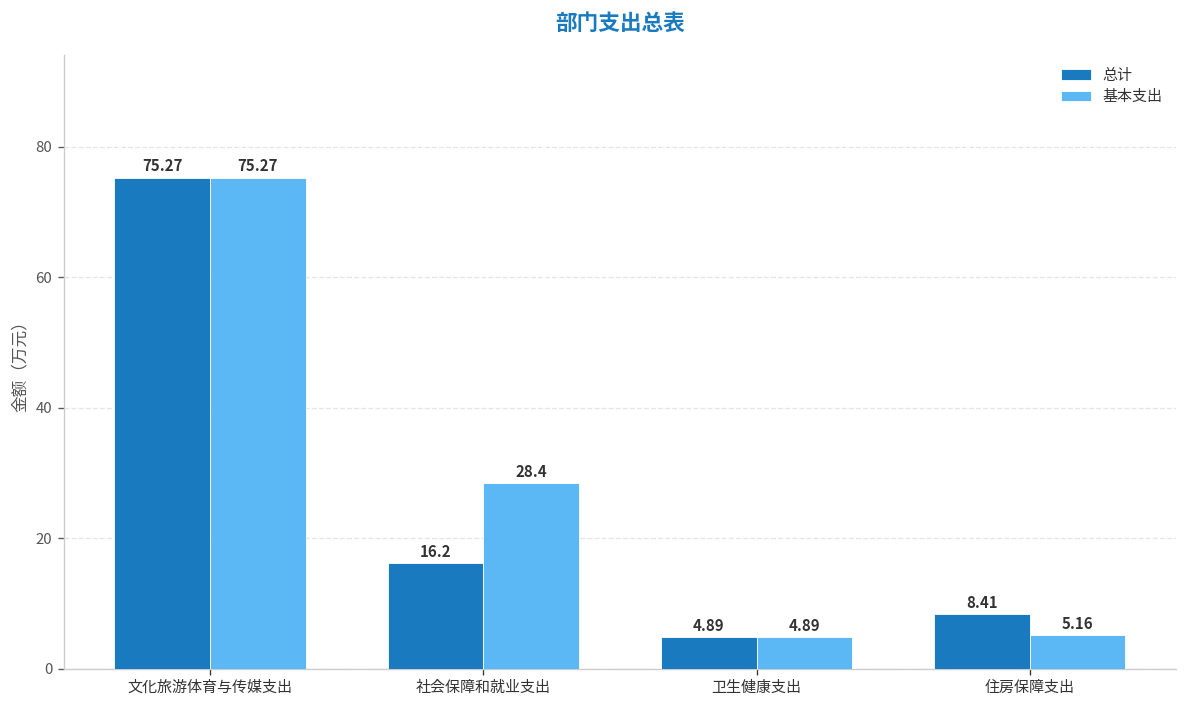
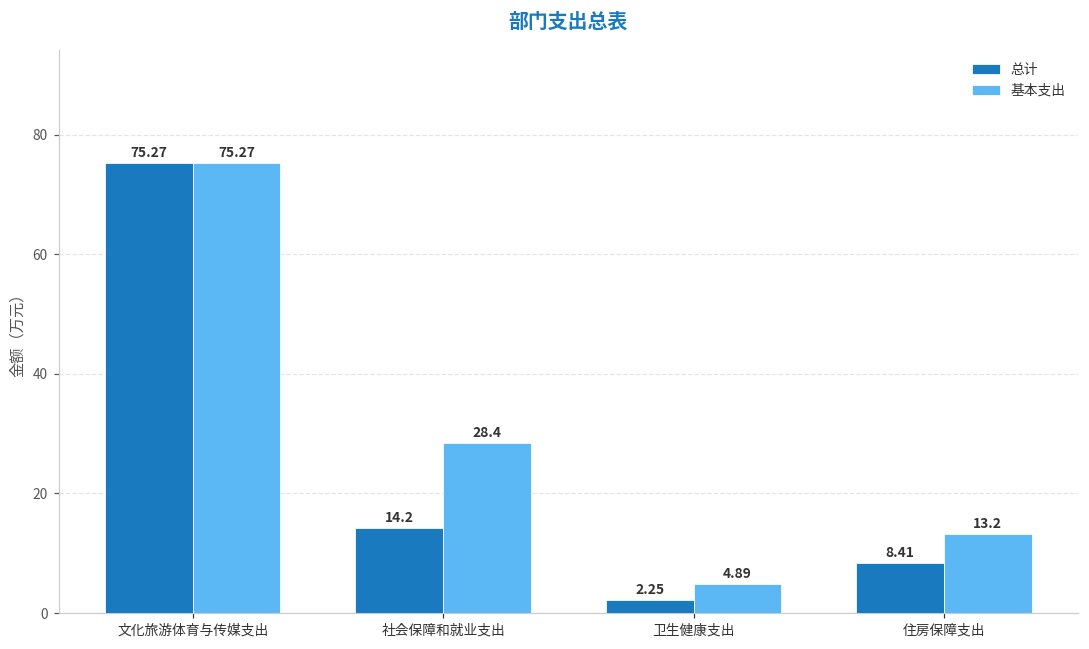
总计, 社会保障和就业支出: 16.2 -> 14.2
总计, 卫生健康支出: 4.89 -> 2.25
基本支出, 住房保障支出: 5.16 -> 13.2
